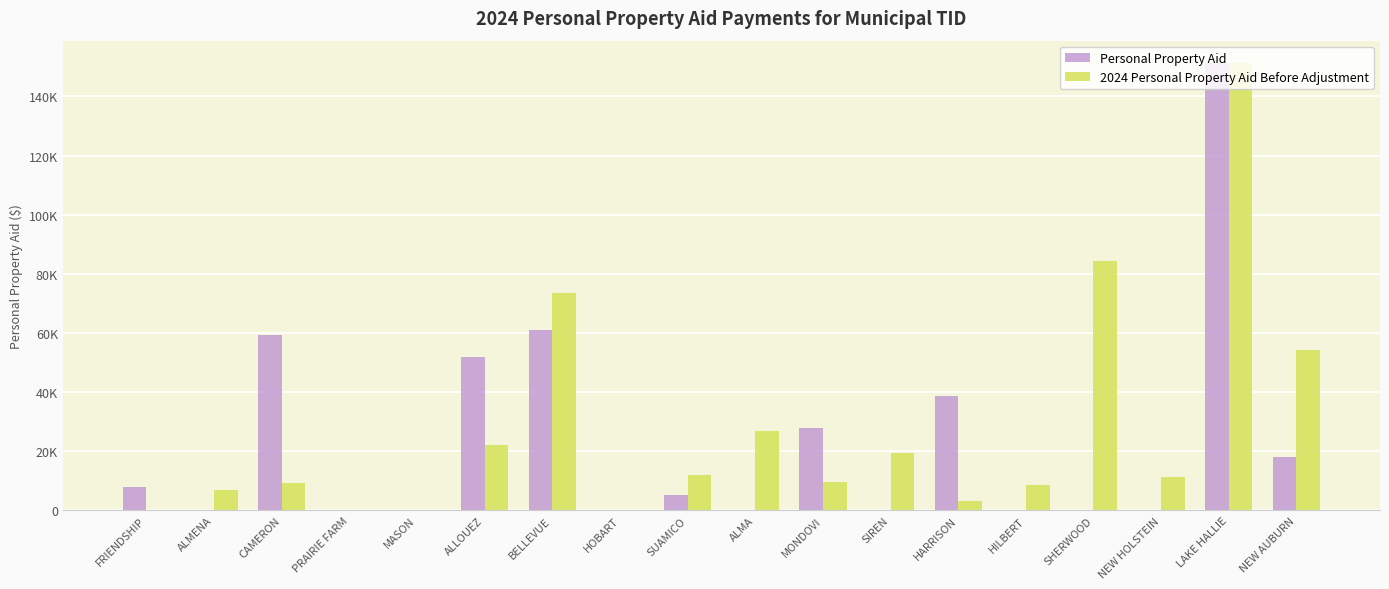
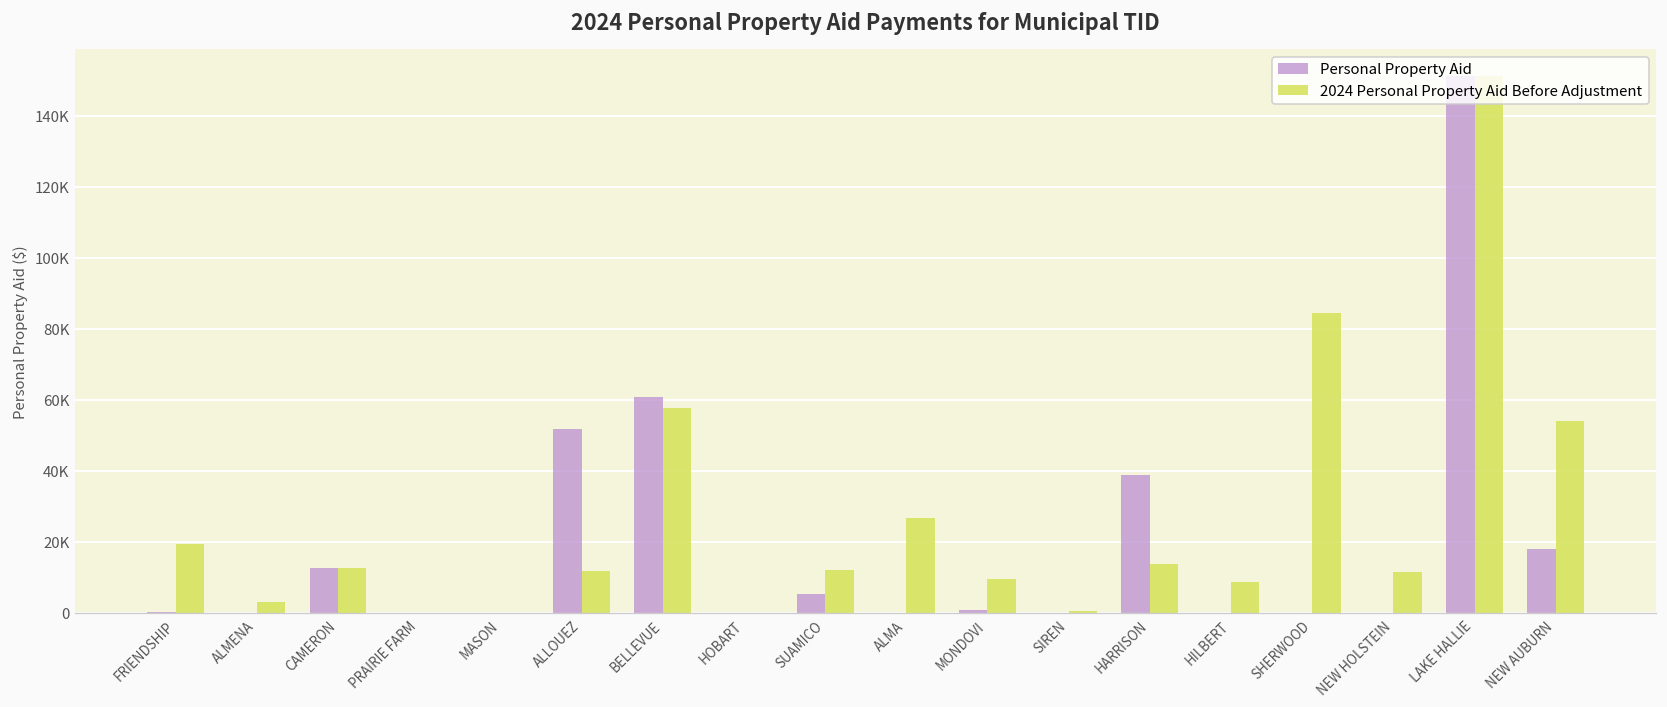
Personal Property Aid, FRIENDSHIP: 8000 -> 0
2024 Personal Property Aid Before Adjustment, FRIENDSHIP: 0 -> 19000
2024 Personal Property Aid Before Adjustment, ALMENA: 7000 -> 3000
Personal Property Aid, CAMERON: 59000 -> 13000
2024 Personal Property Aid Before Adjustment, CAMERON: 9000 -> 13000
2024 Personal Property Aid Before Adjustment, ALLOUEZ: 22000 -> 12000
2024 Personal Property Aid Before Adjustment, BELLEVUE: 73000 -> 58000
Personal Property Aid, MONDOVI: 28000 -> 1000
2024 Personal Property Aid Before Adjustment, SIREN: 20000 -> 1000
2024 Personal Property Aid Before Adjustment, HARRISON: 3000 -> 14000
